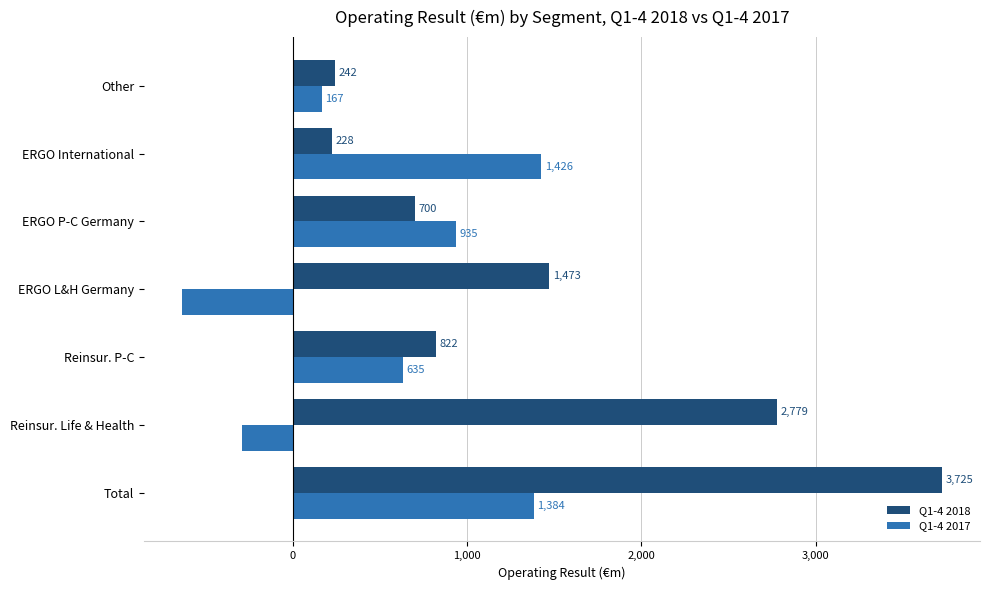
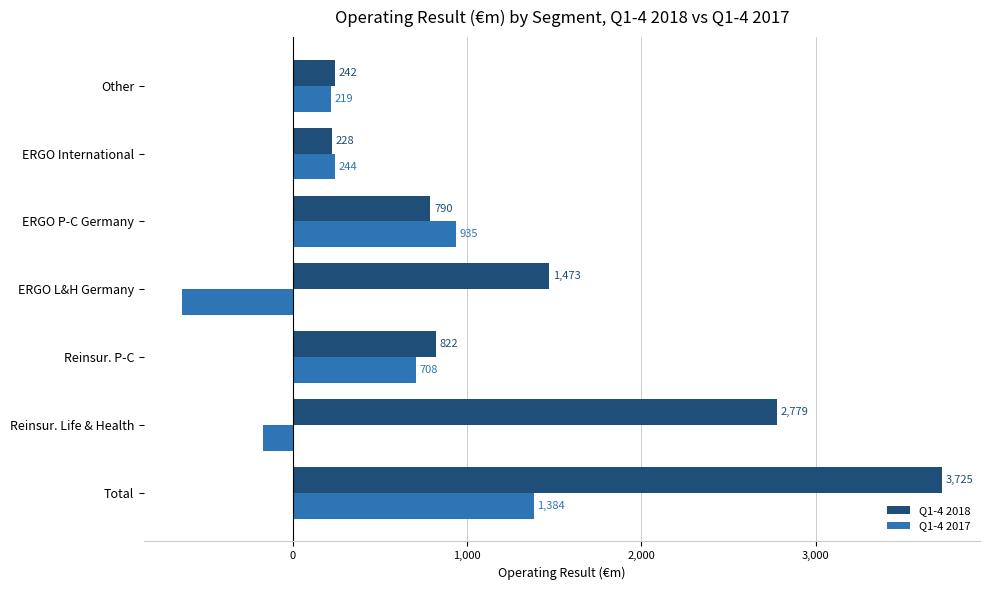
Q1-4 2017, Other: 167 -> 219
Q1-4 2017, ERGO International: 1,426 -> 244
Q1-4 2018, ERGO P-C Germany: 700 -> 790
Q1-4 2017, Reinsur. P-C: 635 -> 708
Q1-4 2017, Reinsur. Life & Health: -290 -> -170
